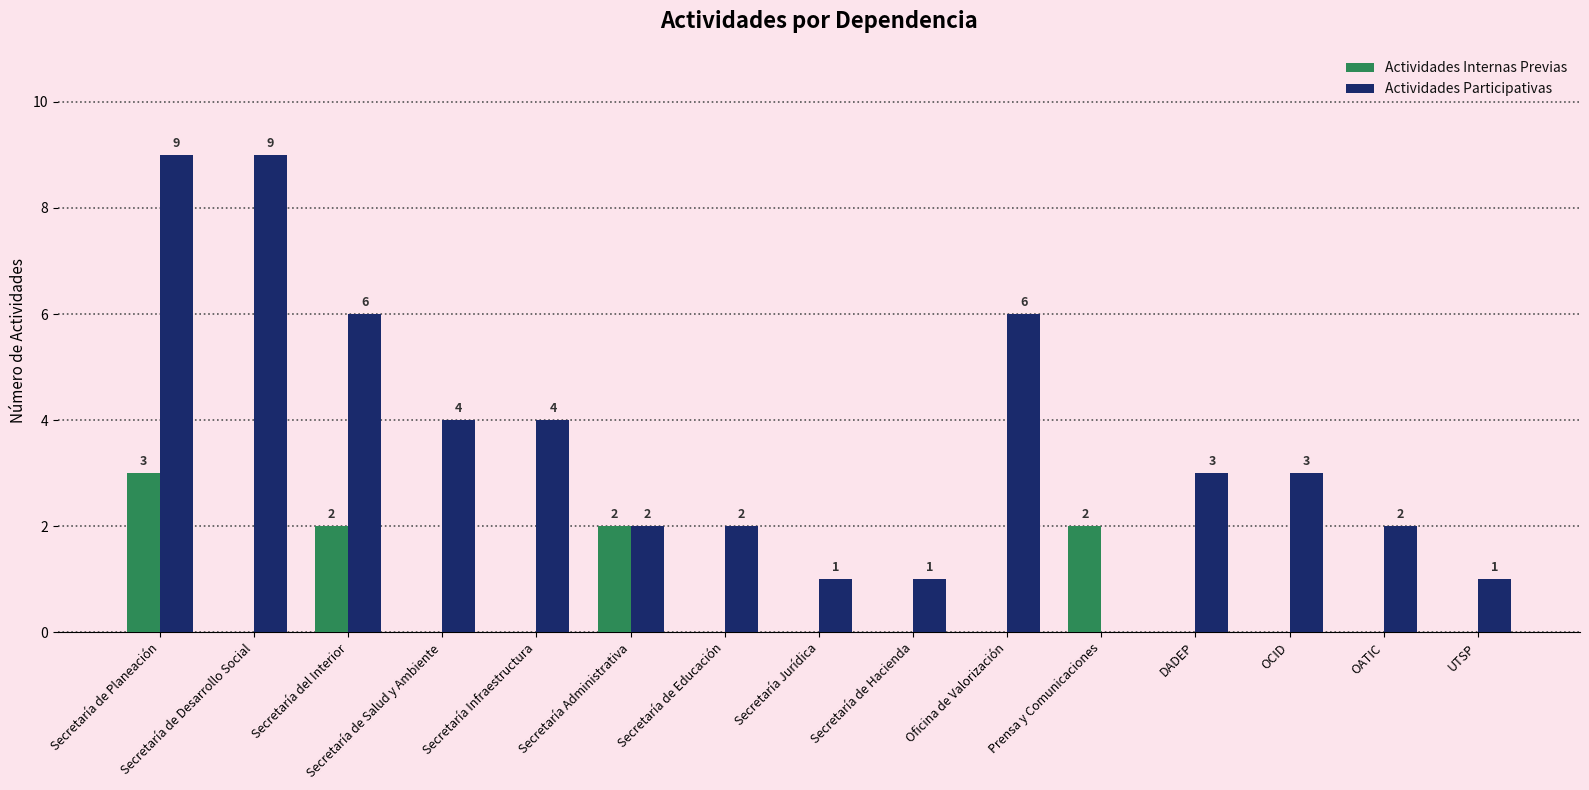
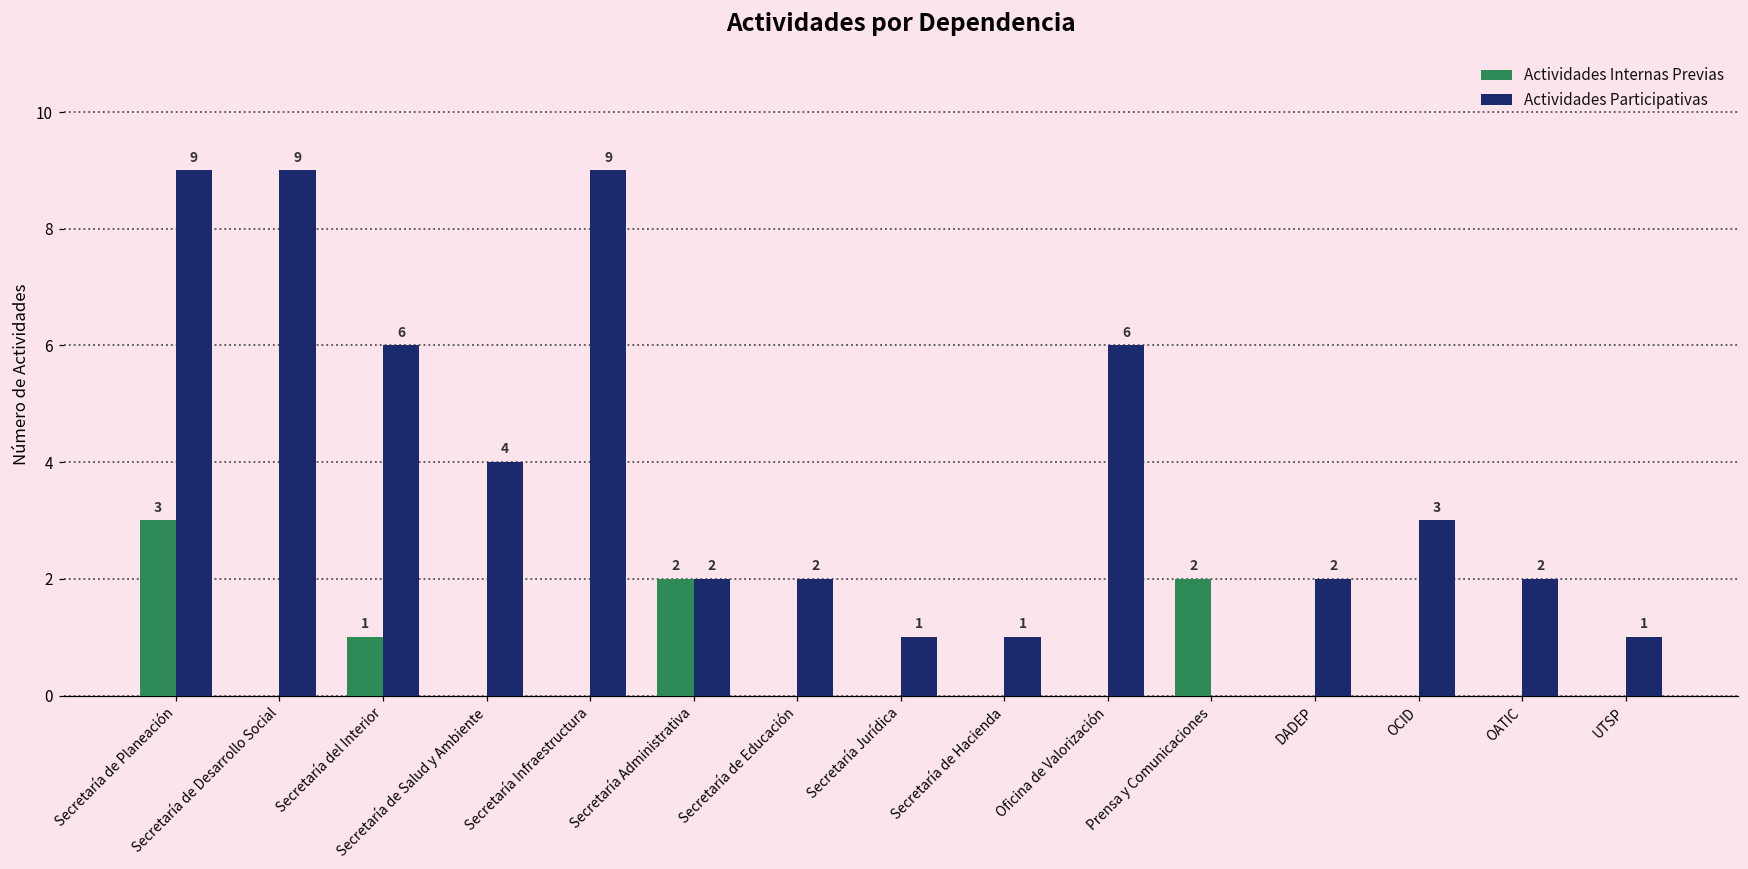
Actividades Internas Previas, Secretaría del Interior: 2 -> 1
Actividades Participativas, Secretaría Infraestructura: 4 -> 9
Actividades Participativas, DADEP: 3 -> 2
